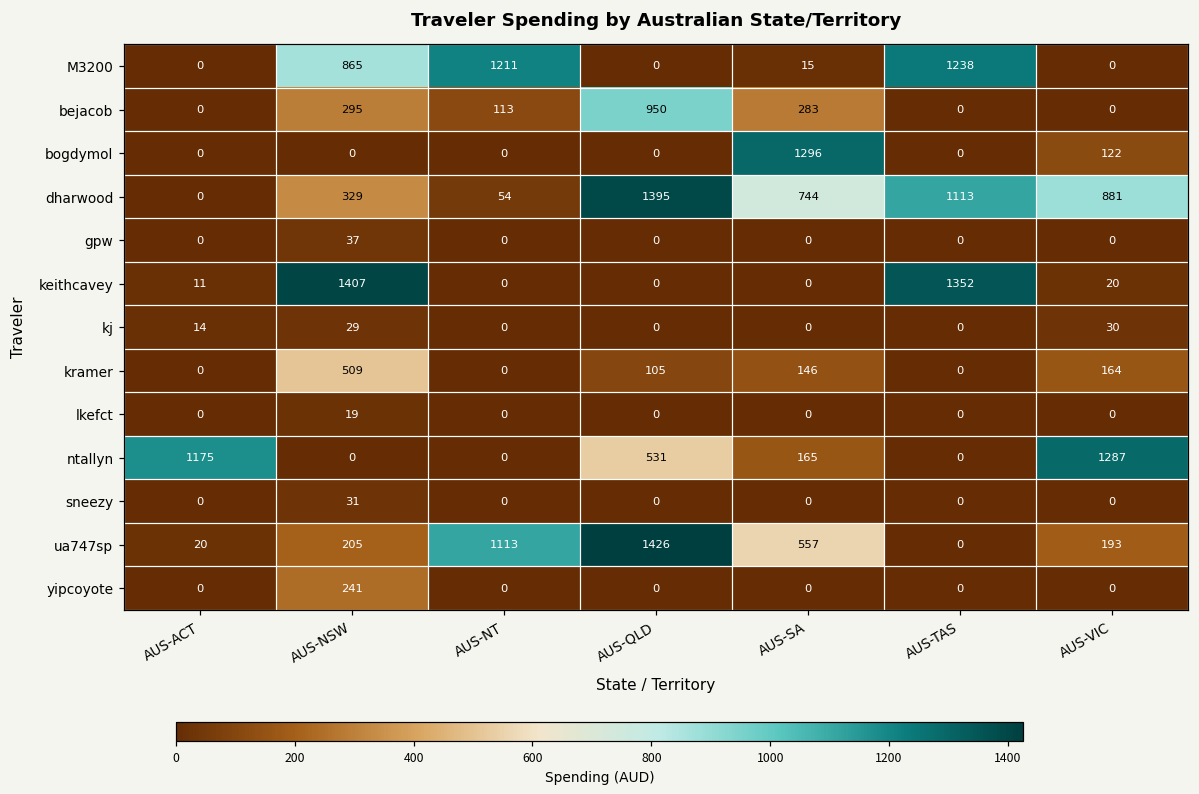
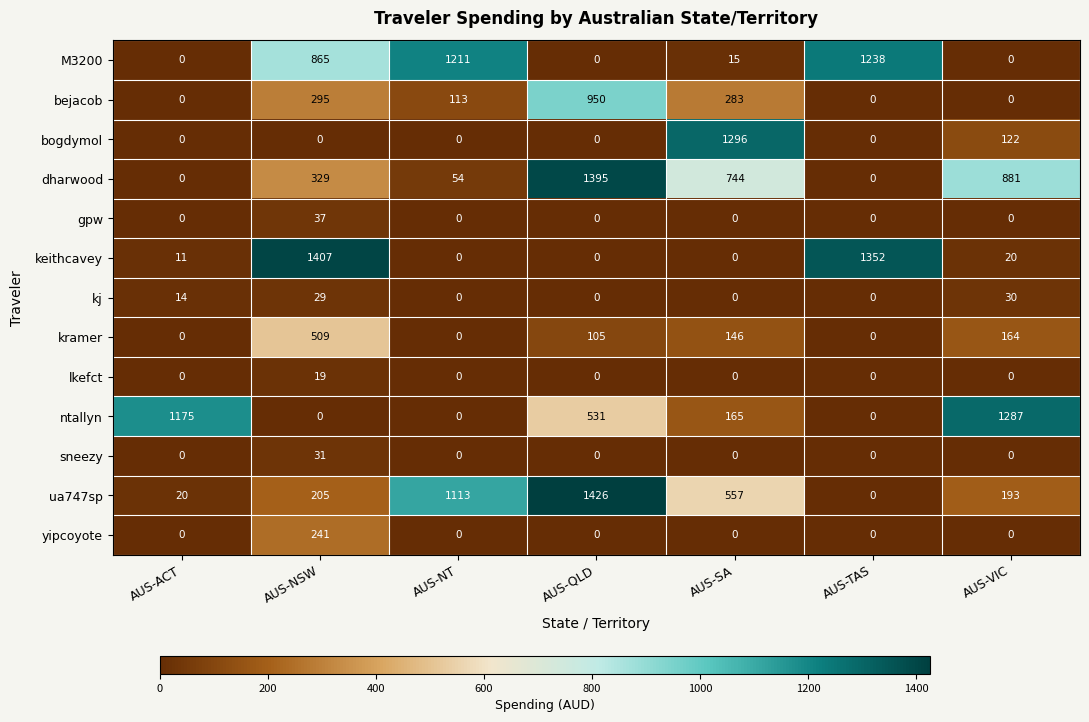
dharwood, AUS-TAS: 1113 -> 0
